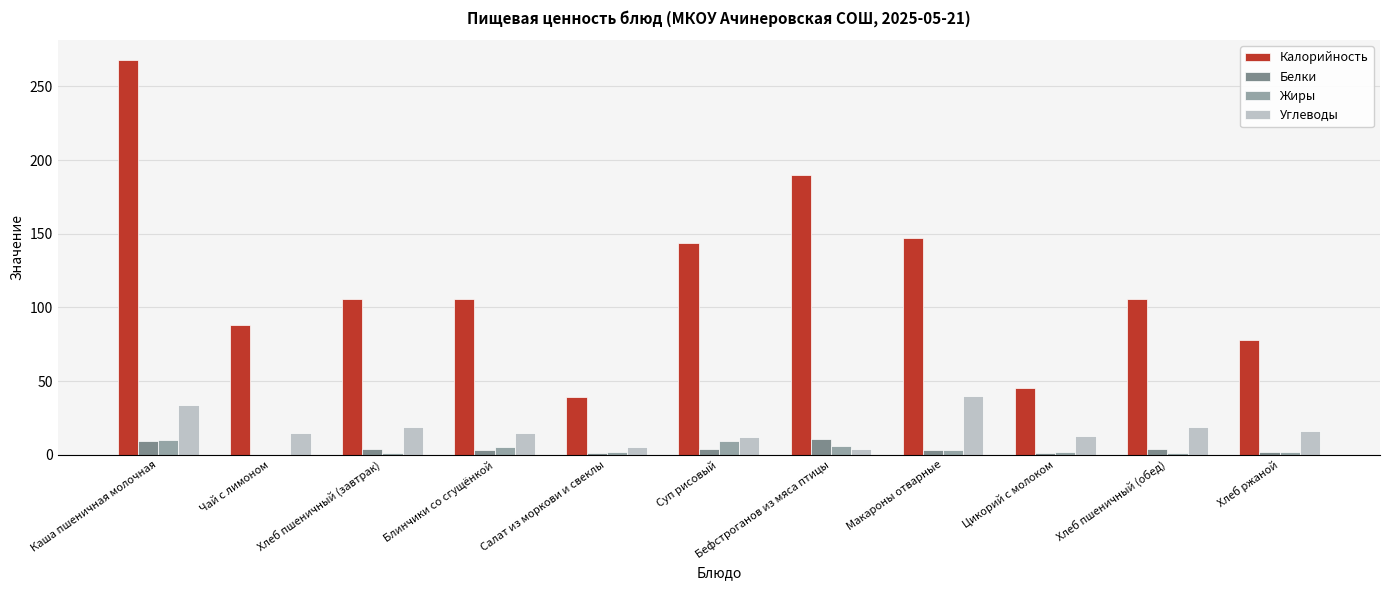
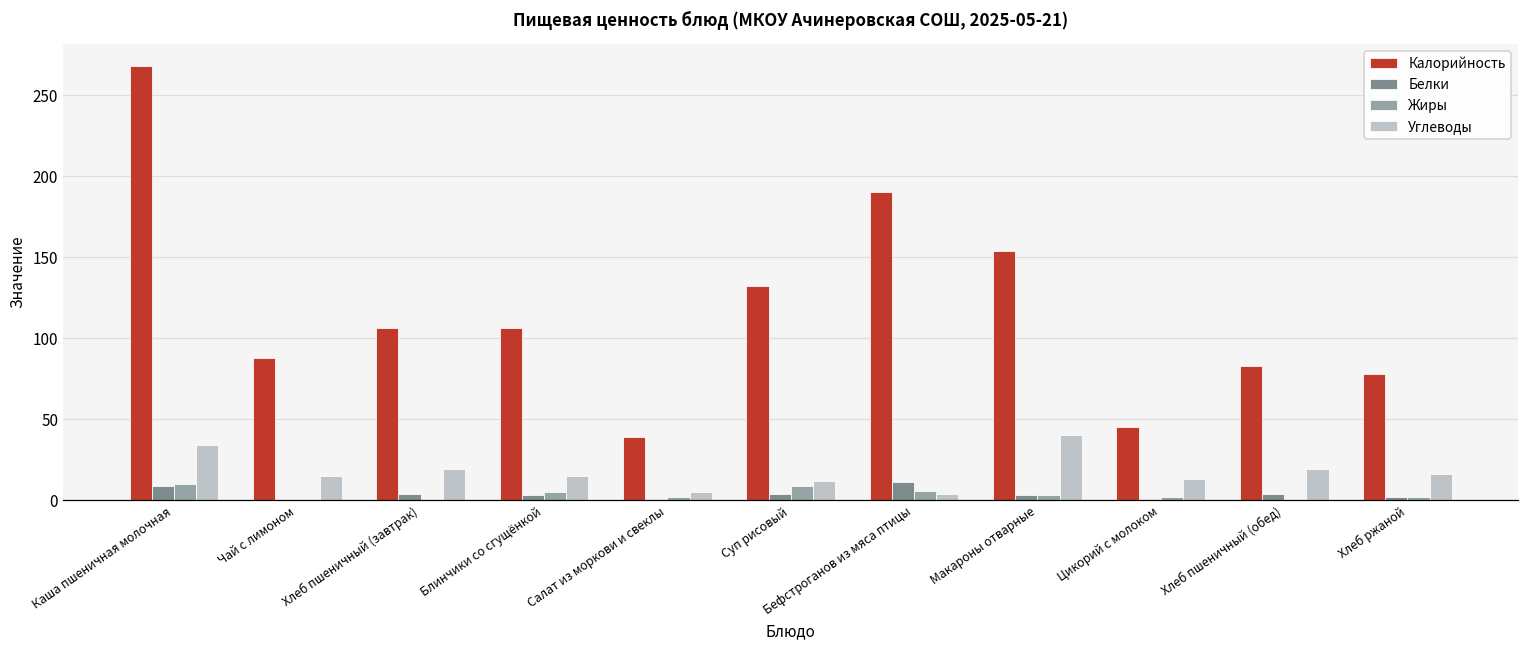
Калорийность, Суп рисовый: 144 -> 132
Калорийность, Макароны отварные: 147 -> 154
Калорийность, Хлеб пшеничный (обед): 106 -> 83
